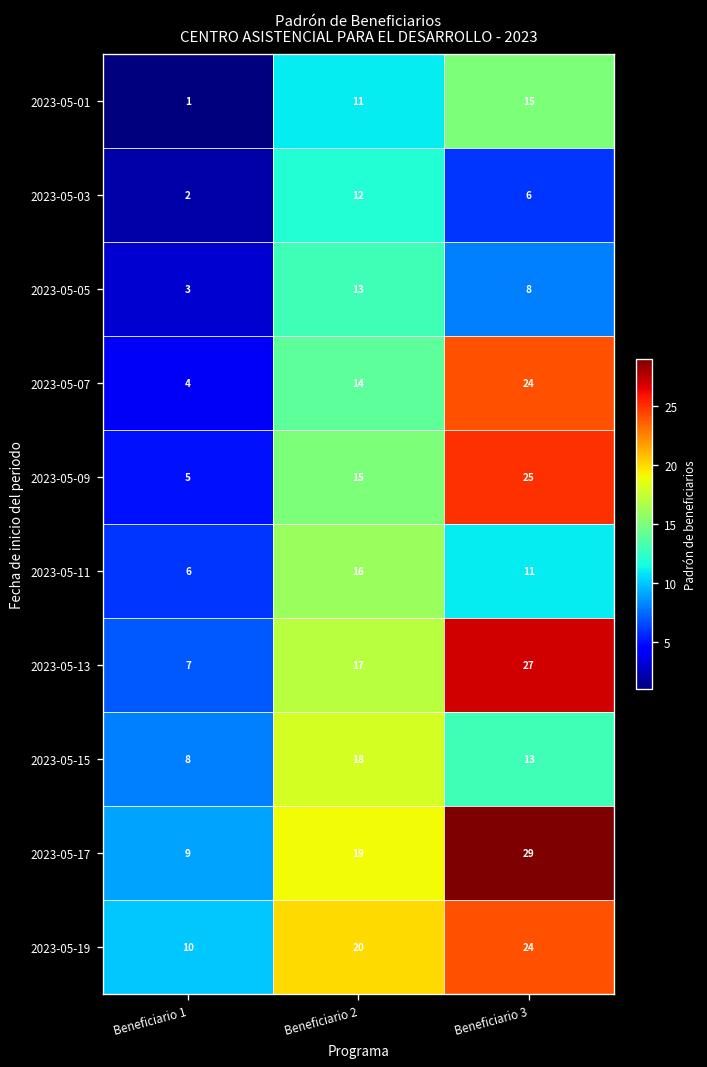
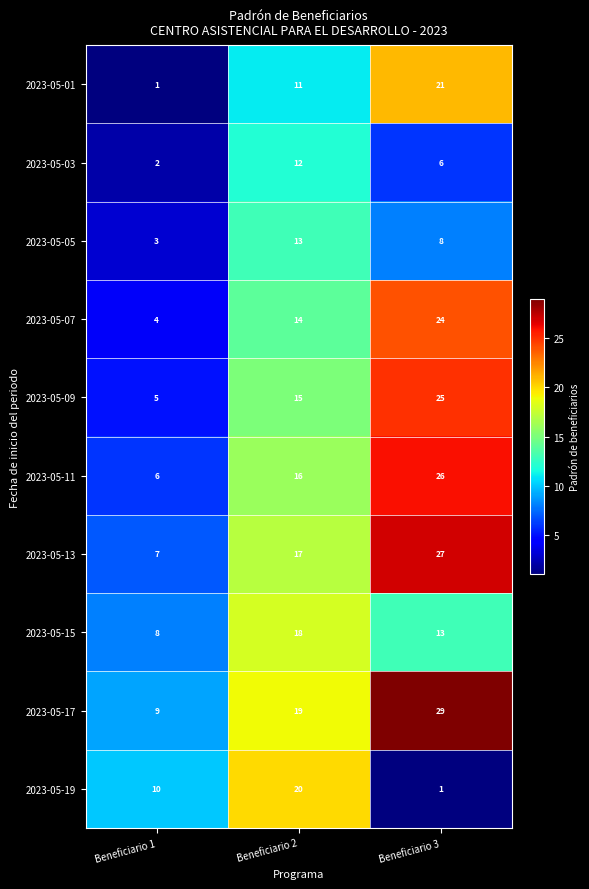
2023-05-01, Beneficiario 3: 15 -> 21
2023-05-11, Beneficiario 3: 11 -> 26
2023-05-19, Beneficiario 3: 24 -> 1
